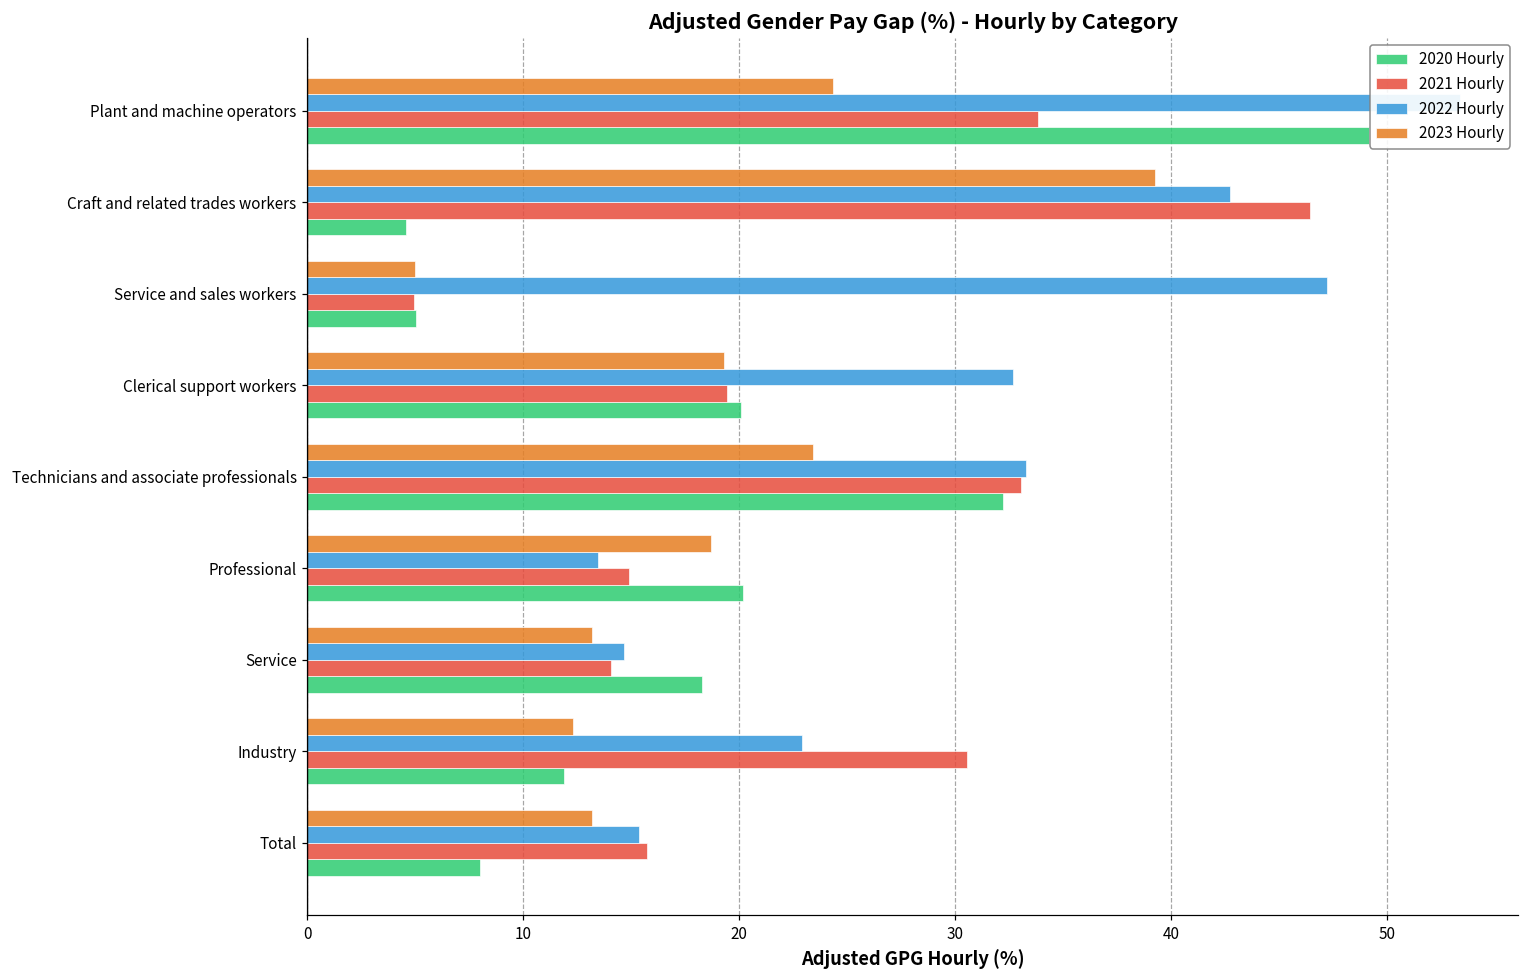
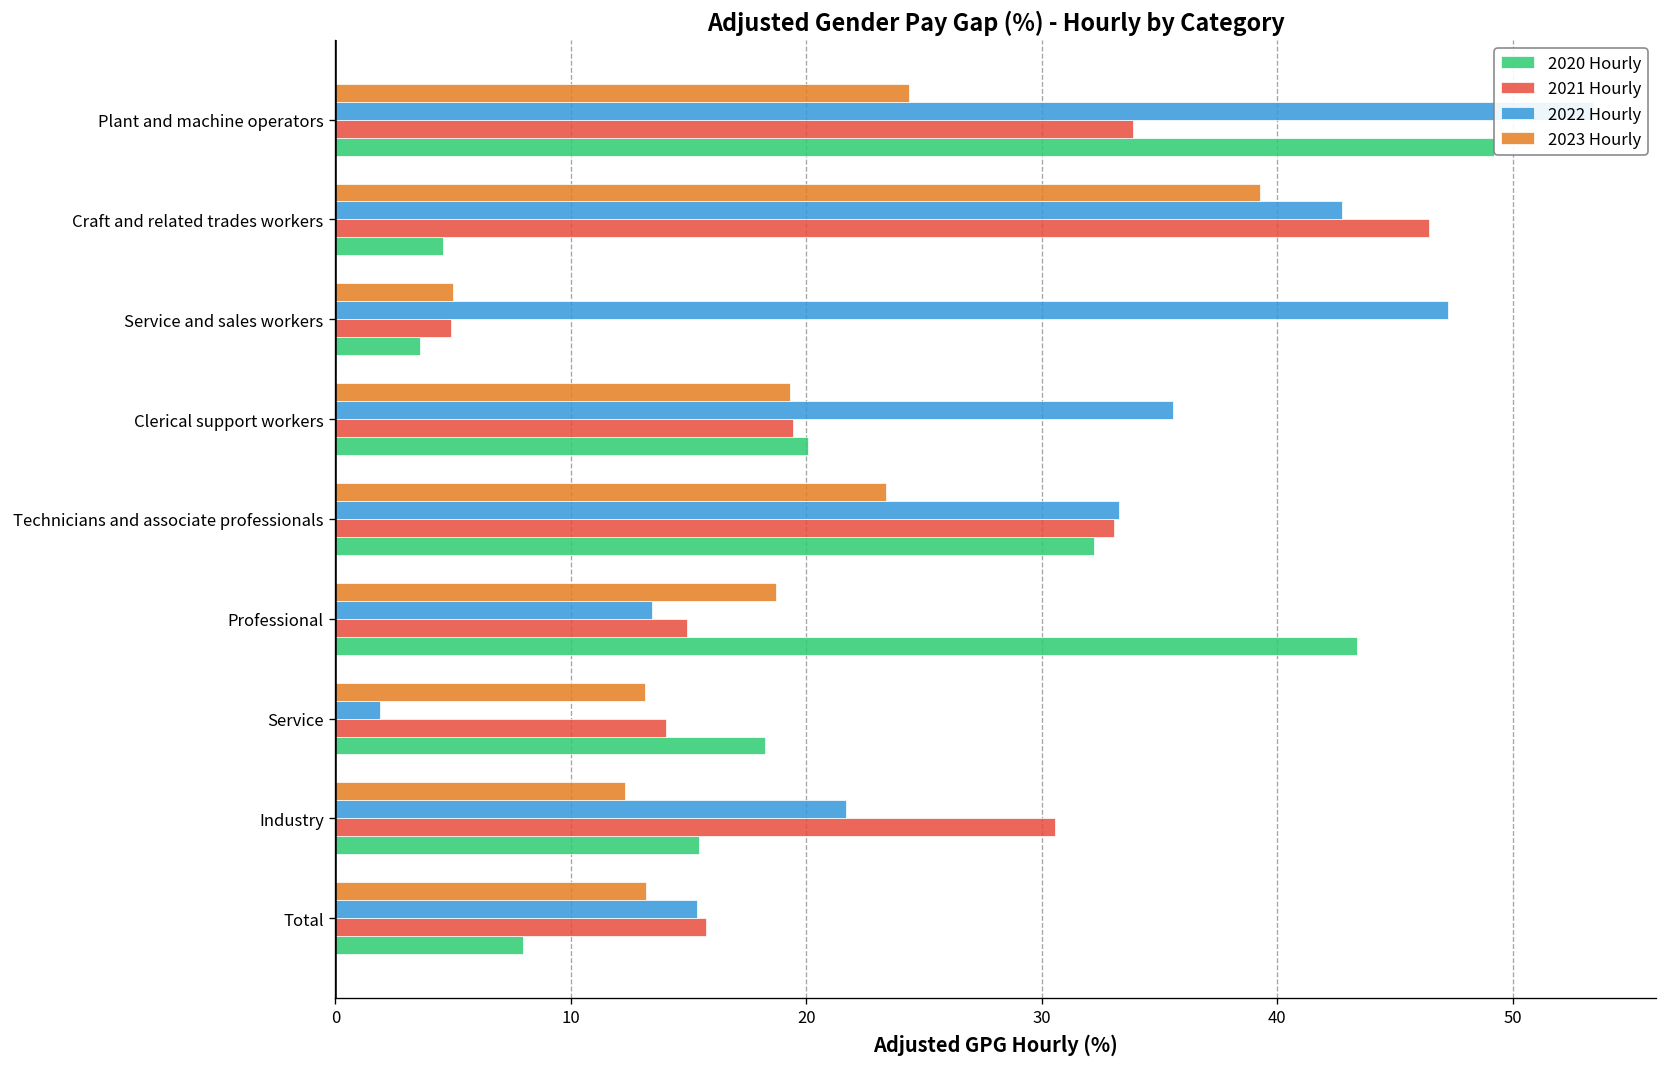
2020 Hourly, Service and sales workers: 5.0 -> 3.6
2022 Hourly, Clerical support workers: 32.7 -> 35.6
2020 Hourly, Professional: 20.2 -> 43.4
2022 Hourly, Service: 14.7 -> 1.9
2022 Hourly, Industry: 22.9 -> 21.7
2020 Hourly, Industry: 11.9 -> 15.4
